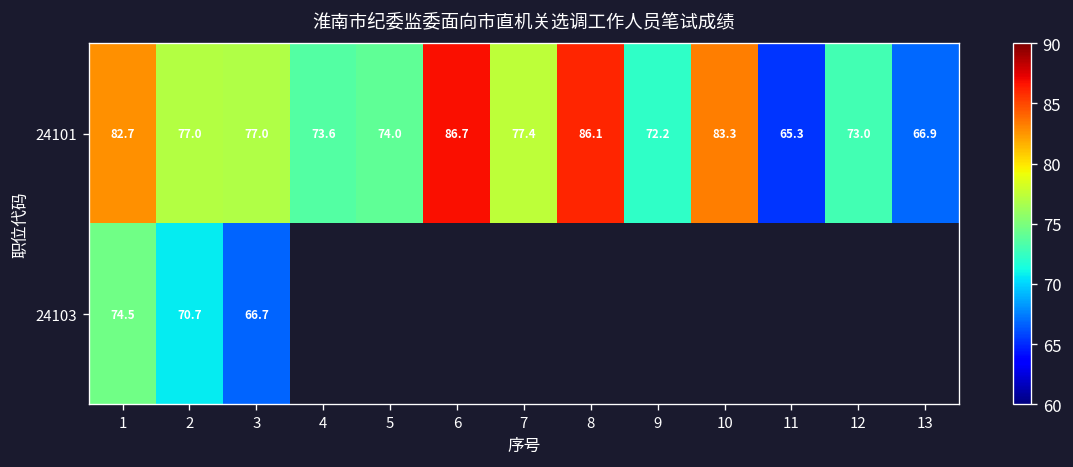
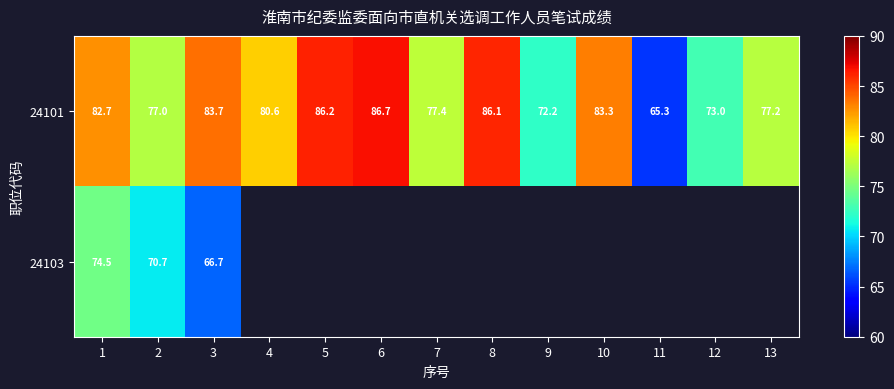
24101, 3: 77.0 -> 83.7
24101, 4: 73.6 -> 80.6
24101, 5: 74.0 -> 86.2
24101, 13: 66.9 -> 77.2
